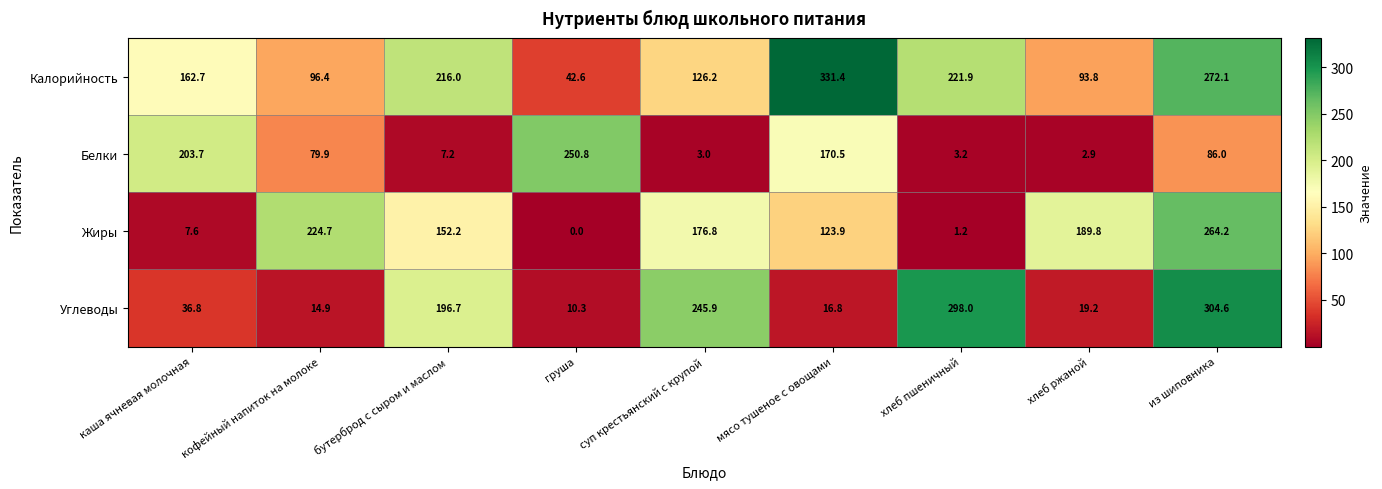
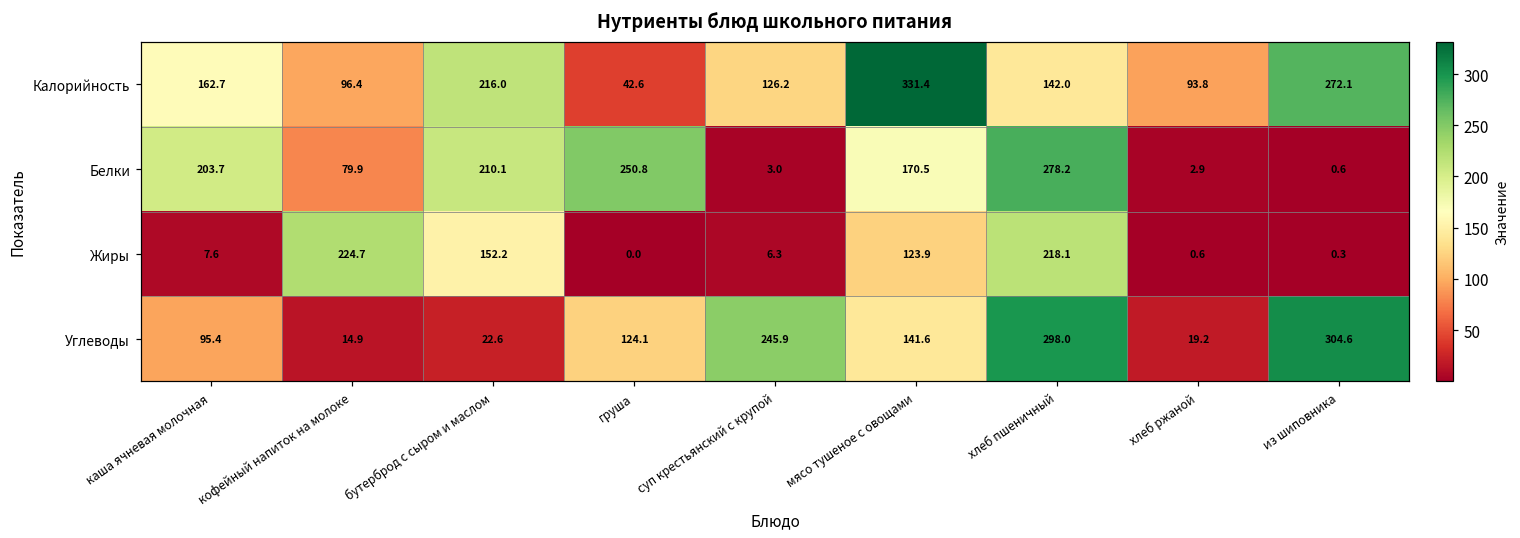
Калорийность, хлеб пшеничный: 221.9 -> 142.0
Белки, бутерброд с сыром и маслом: 7.2 -> 210.1
Белки, хлеб пшеничный: 3.2 -> 278.2
Белки, из шиповника: 86.0 -> 0.6
Жиры, суп крестьянский с крупой: 176.8 -> 6.3
Жиры, хлеб пшеничный: 1.2 -> 218.1
Жиры, хлеб ржаной: 189.8 -> 0.6
Жиры, из шиповника: 264.2 -> 0.3
Углеводы, каша ячневая молочная: 36.8 -> 95.4
Углеводы, бутерброд с сыром и маслом: 196.7 -> 22.6
Углеводы, груша: 10.3 -> 124.1
Углеводы, мясо тушеное с овощами: 16.8 -> 141.6
